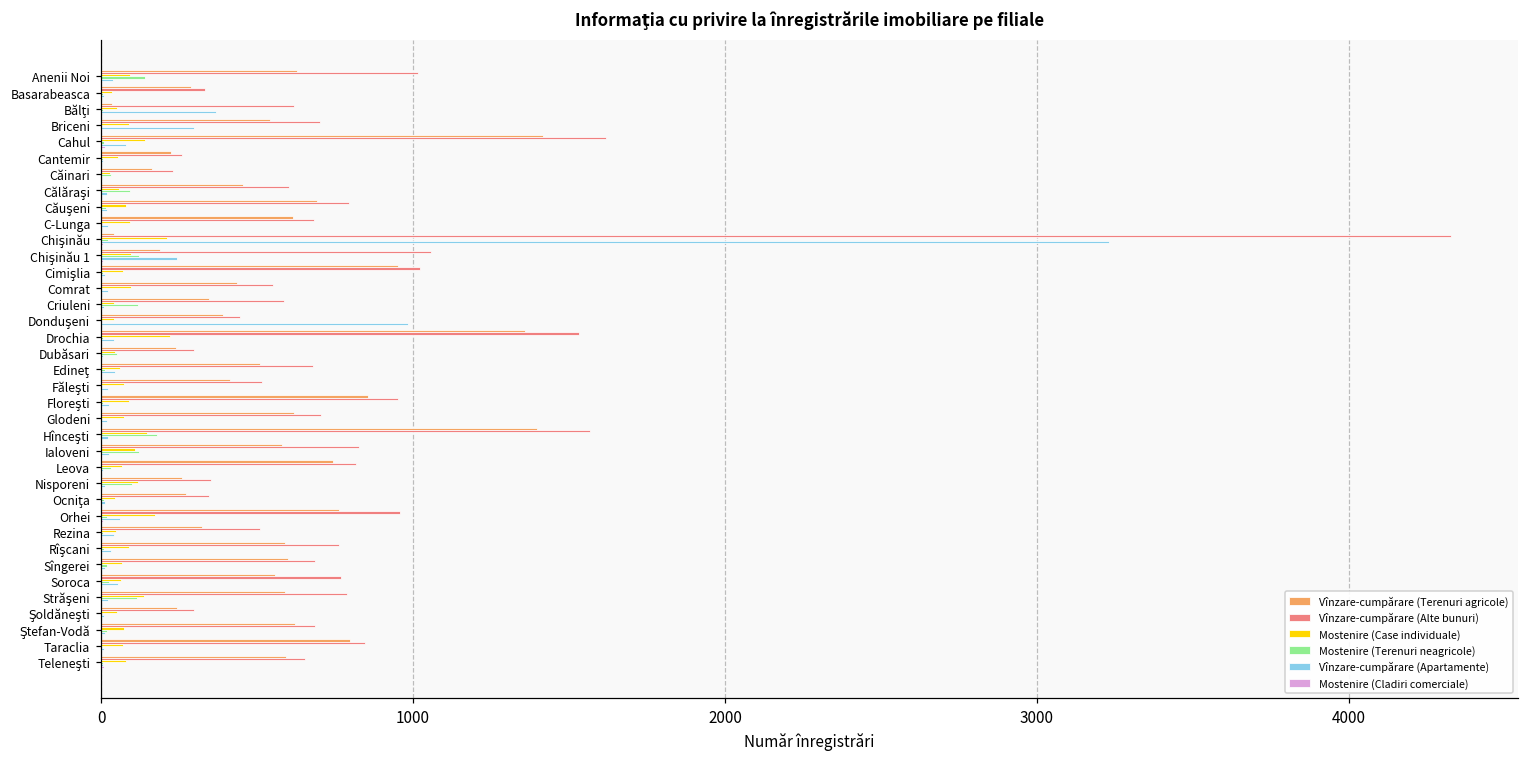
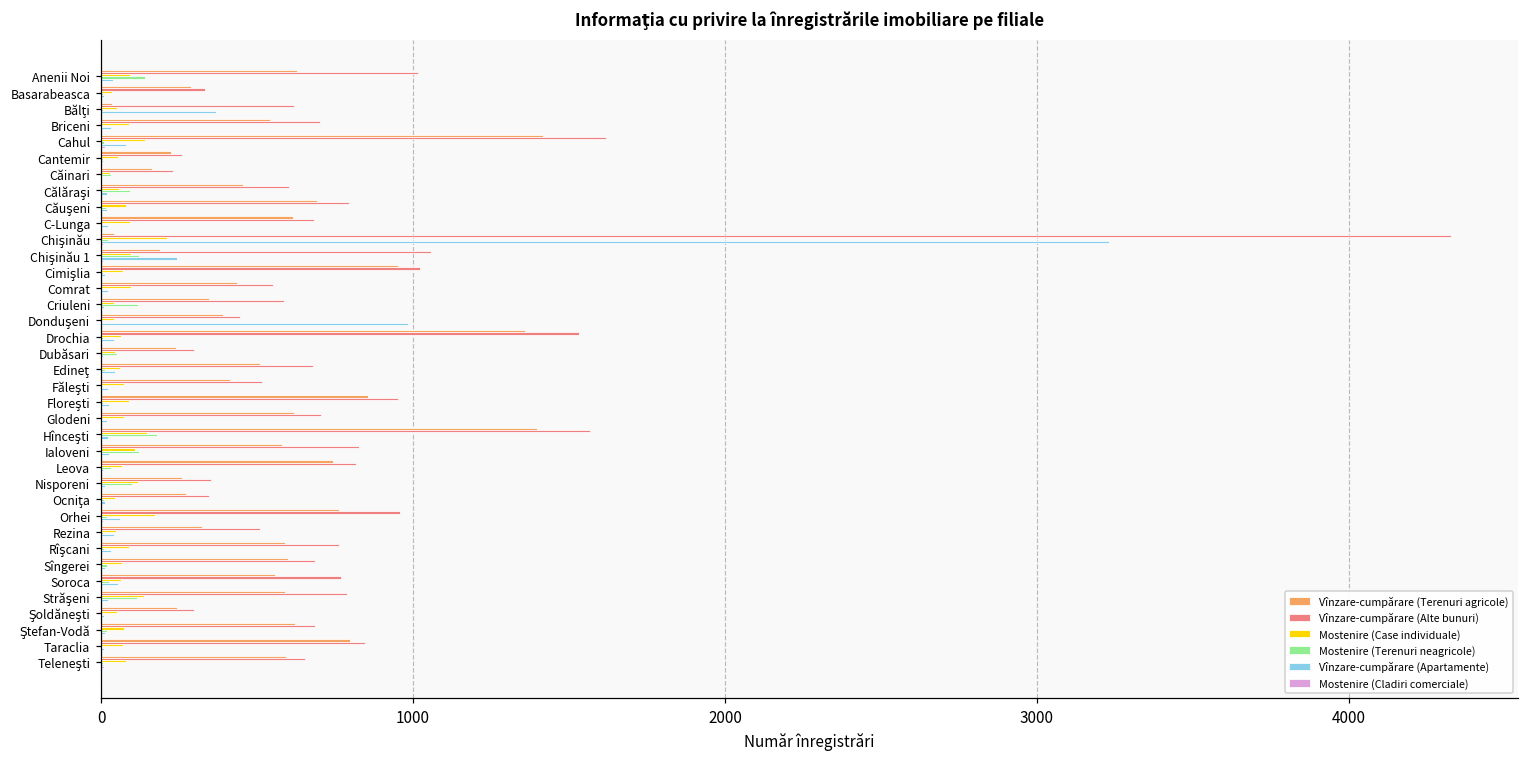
Vînzare-cumpărare (Apartamente), Briceni: 300 -> 30
Mostenire (Case individuale), Drochia: 220 -> 70
